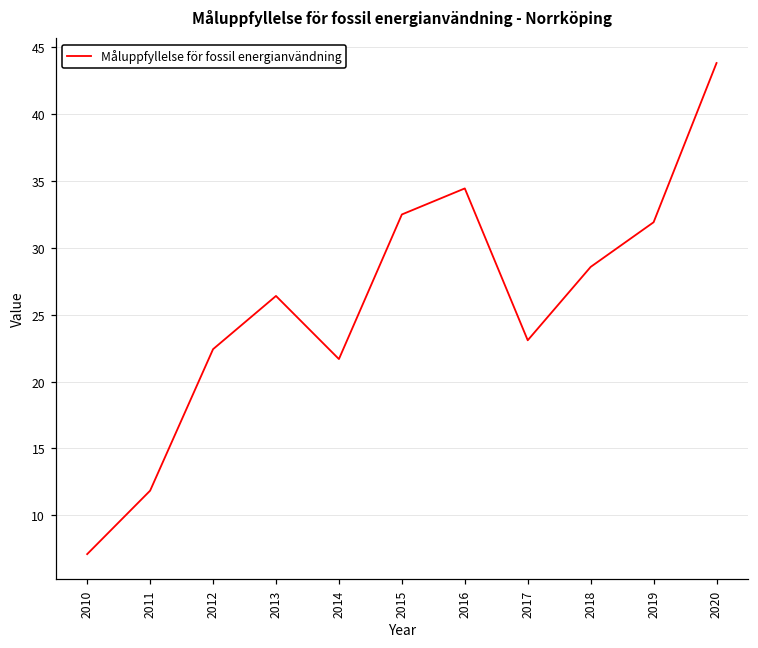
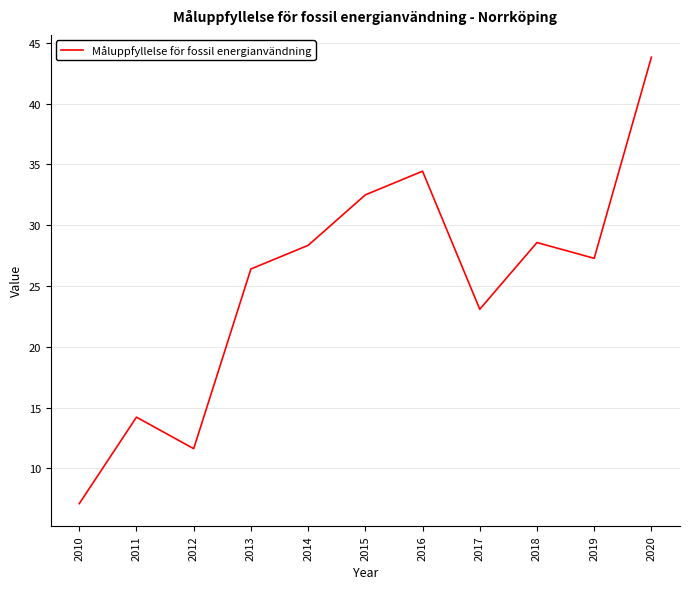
2011: 11.8 -> 14.2
2012: 22.4 -> 11.6
2014: 21.7 -> 28.3
2019: 31.9 -> 27.3
